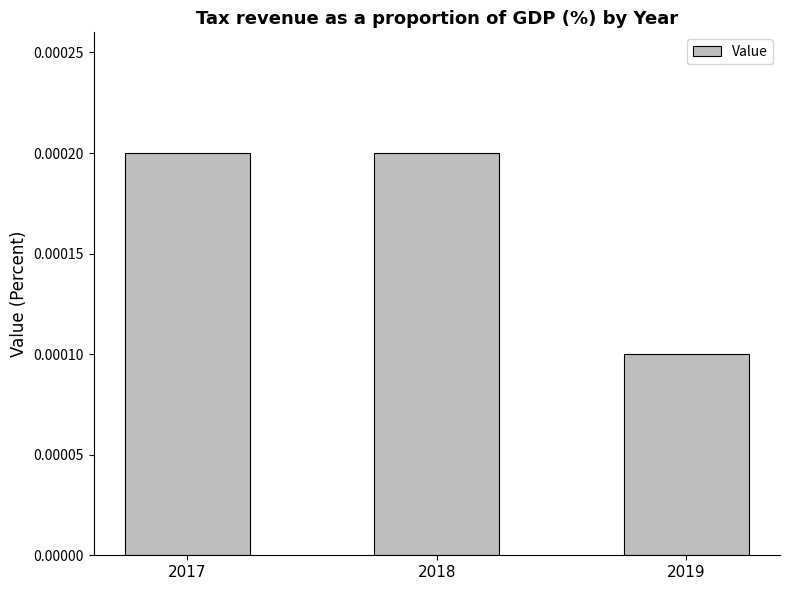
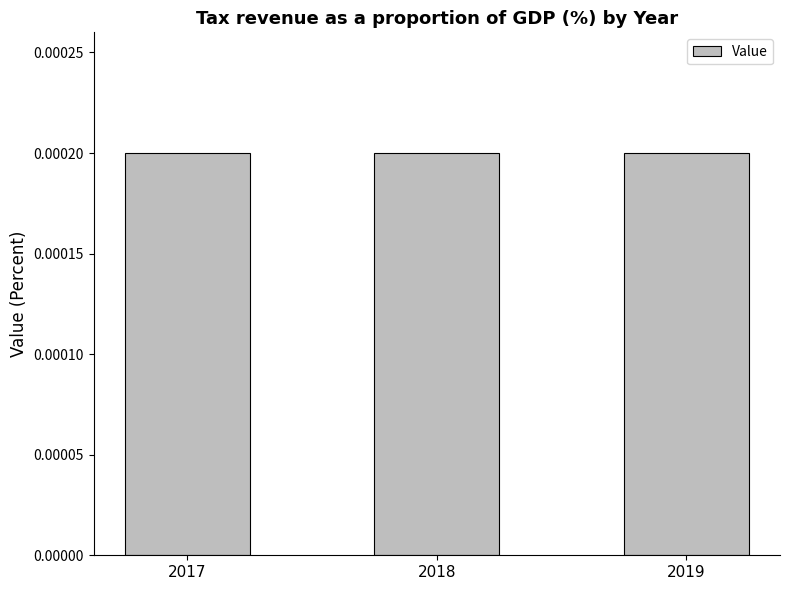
2019: 0.0001 -> 0.0002
